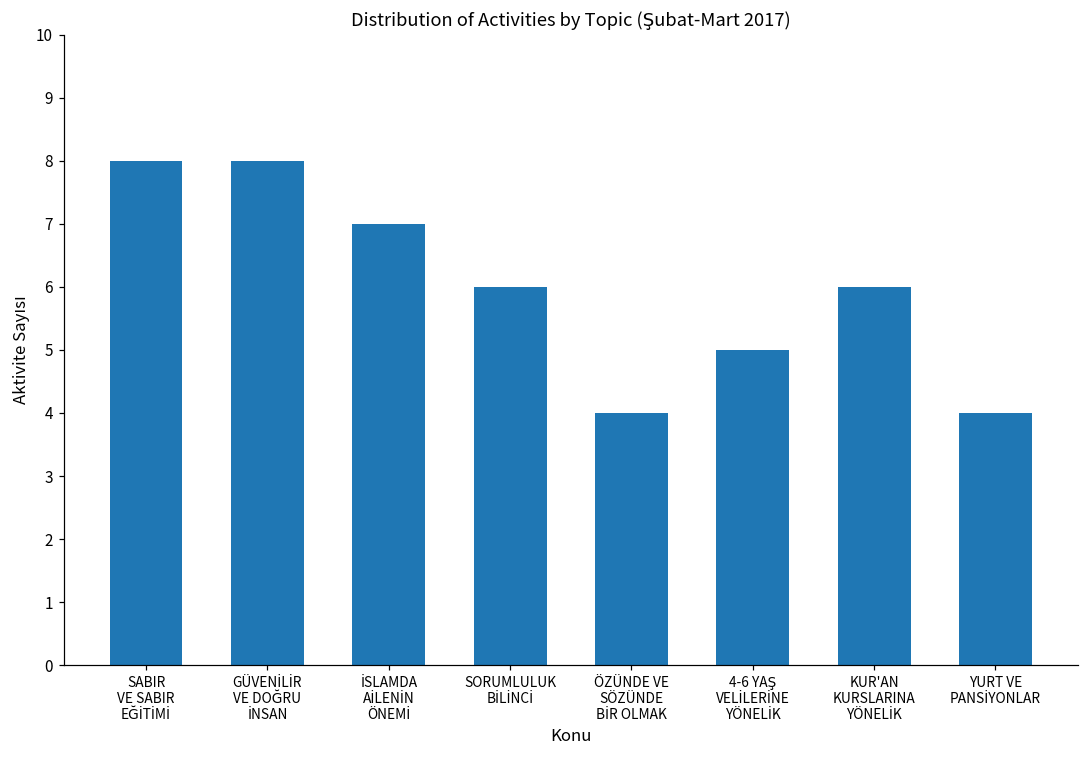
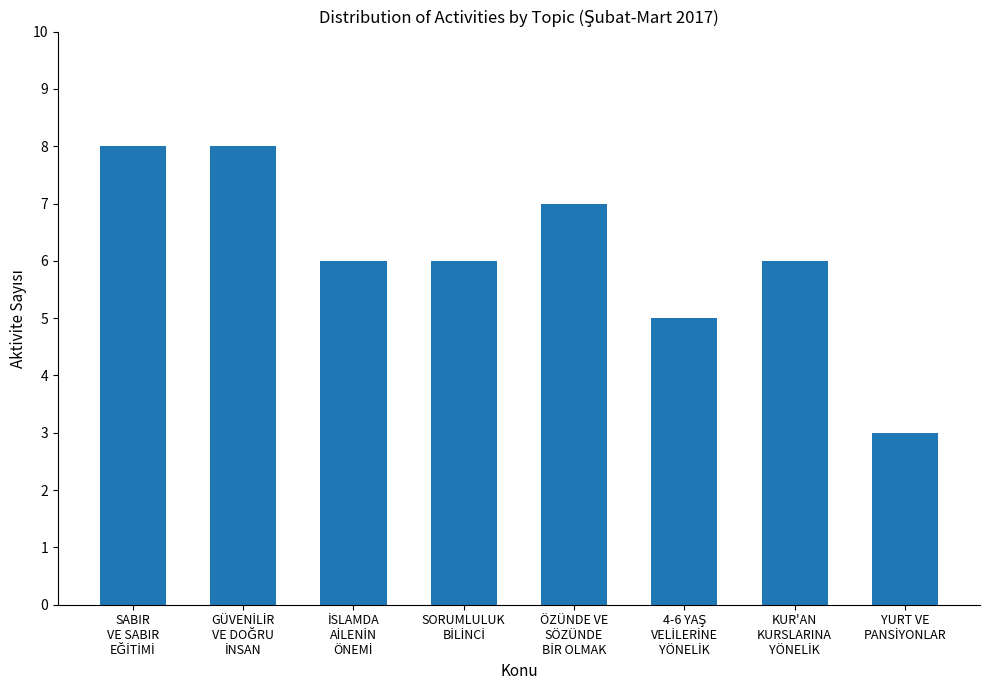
İSLAMDA AİLENİN ÖNEMİ: 7 -> 6
ÖZÜNDE VE SÖZÜNDE BİR OLMAK: 4 -> 7
YURT VE PANSİYONLAR: 4 -> 3
